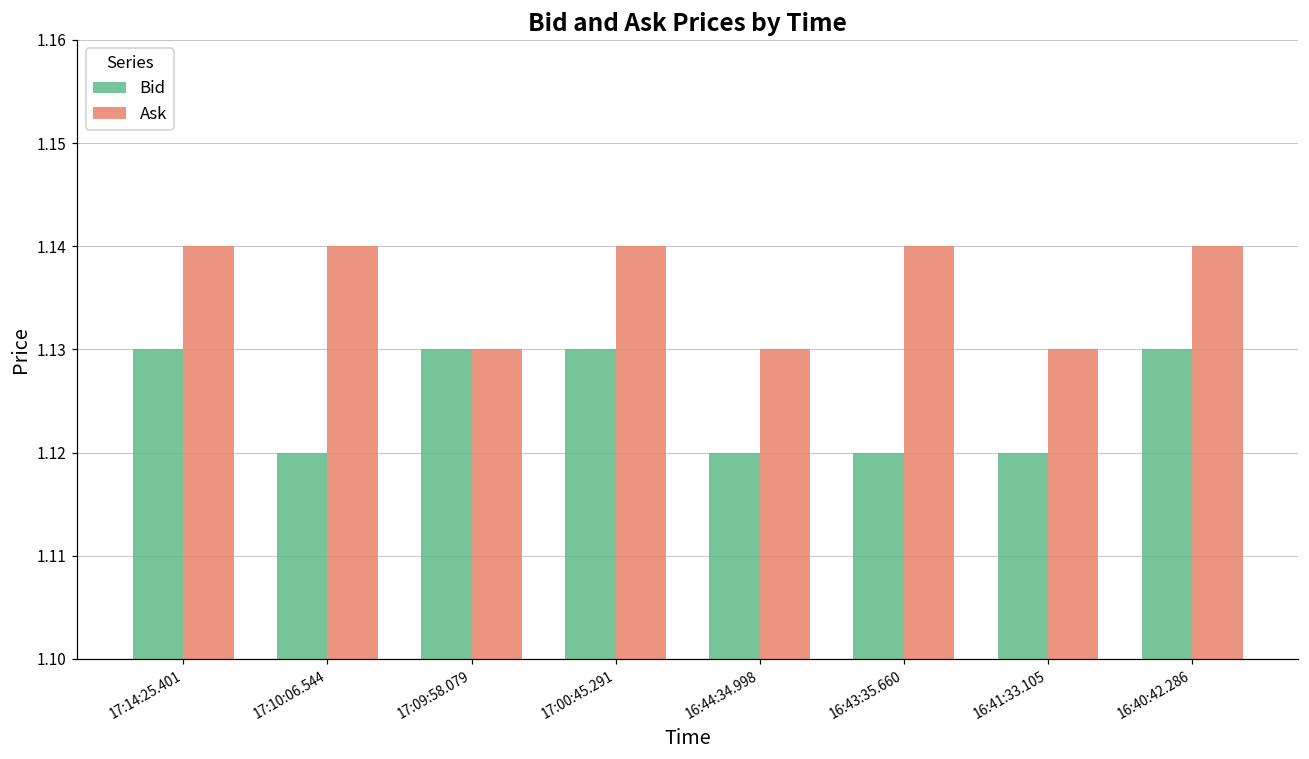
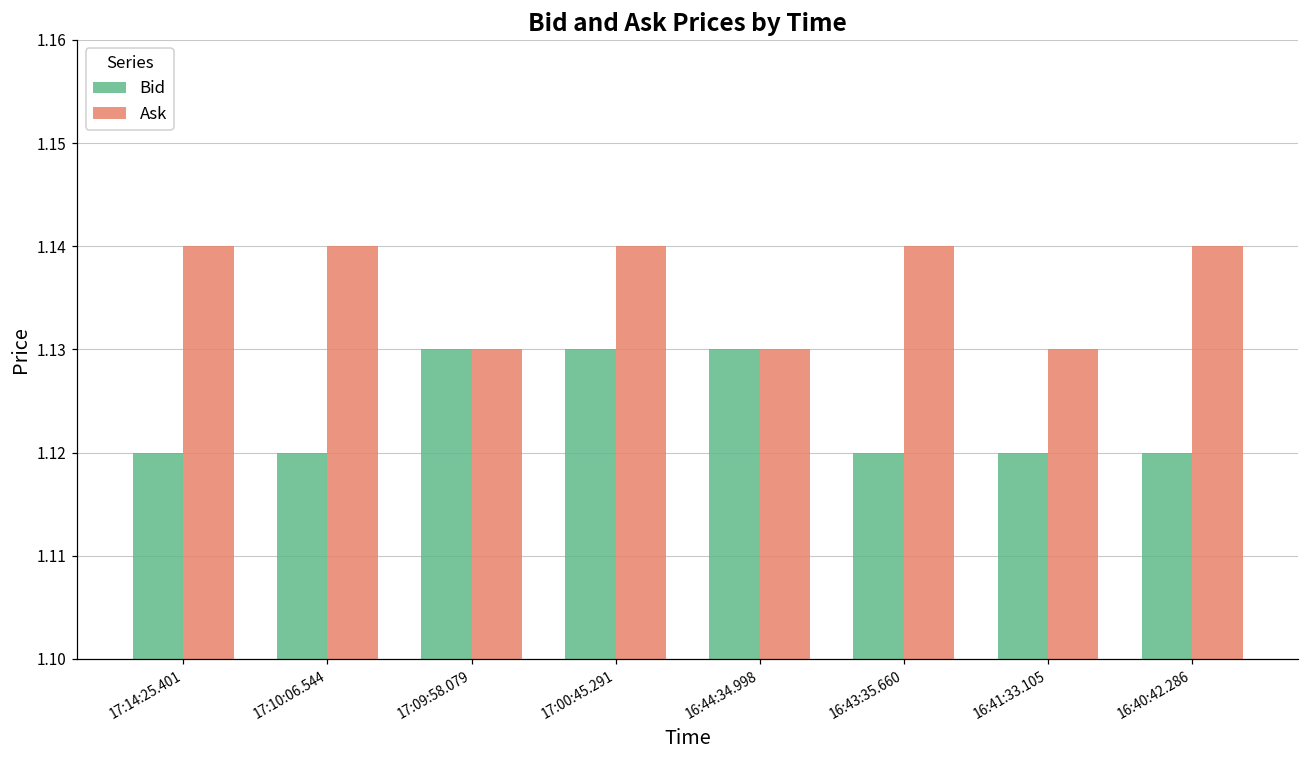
Bid, 17:14:25.401: 1.13 -> 1.12
Bid, 16:44:34.998: 1.12 -> 1.13
Bid, 16:40:42.286: 1.13 -> 1.12
